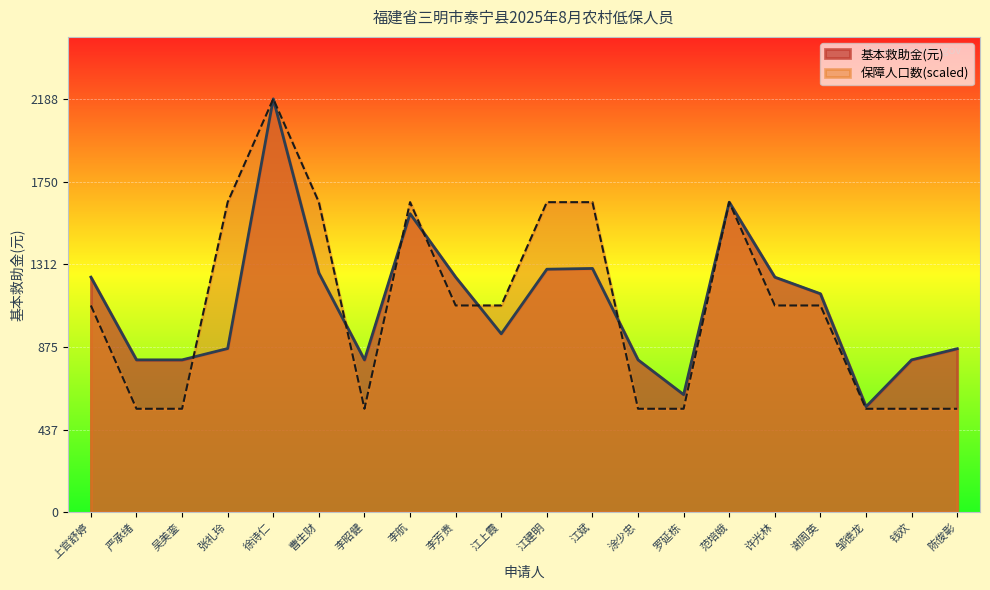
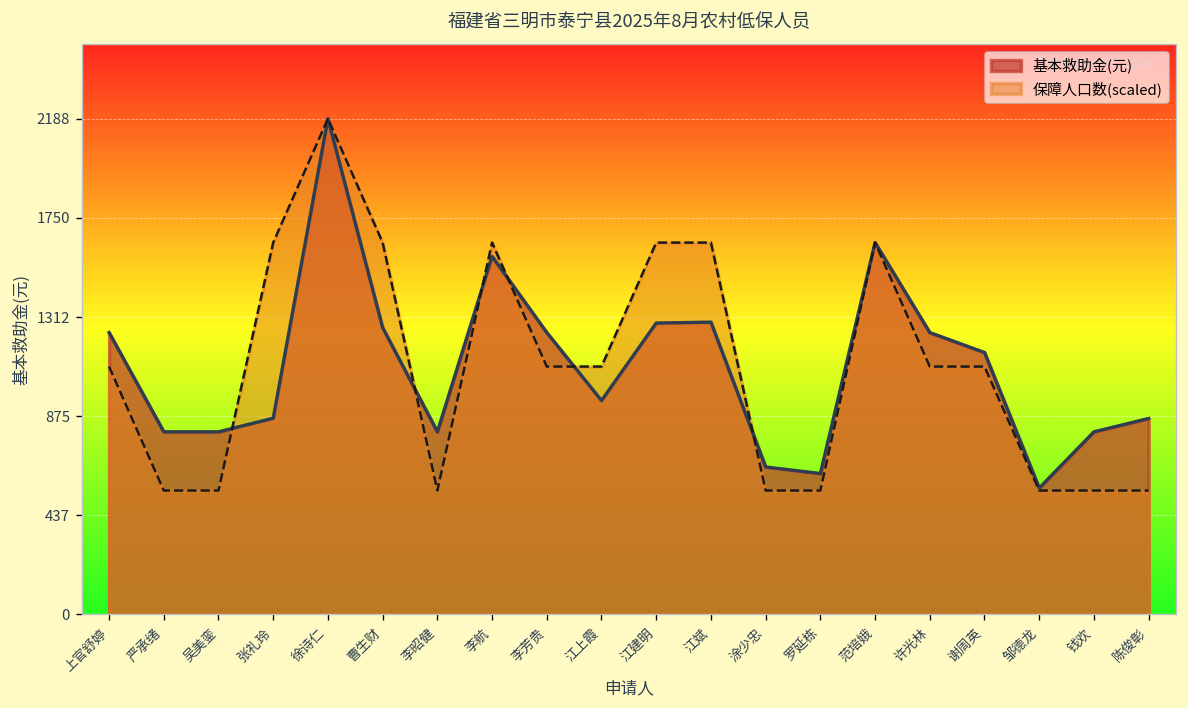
基本救助金(元), 涂少忠: 810 -> 650
